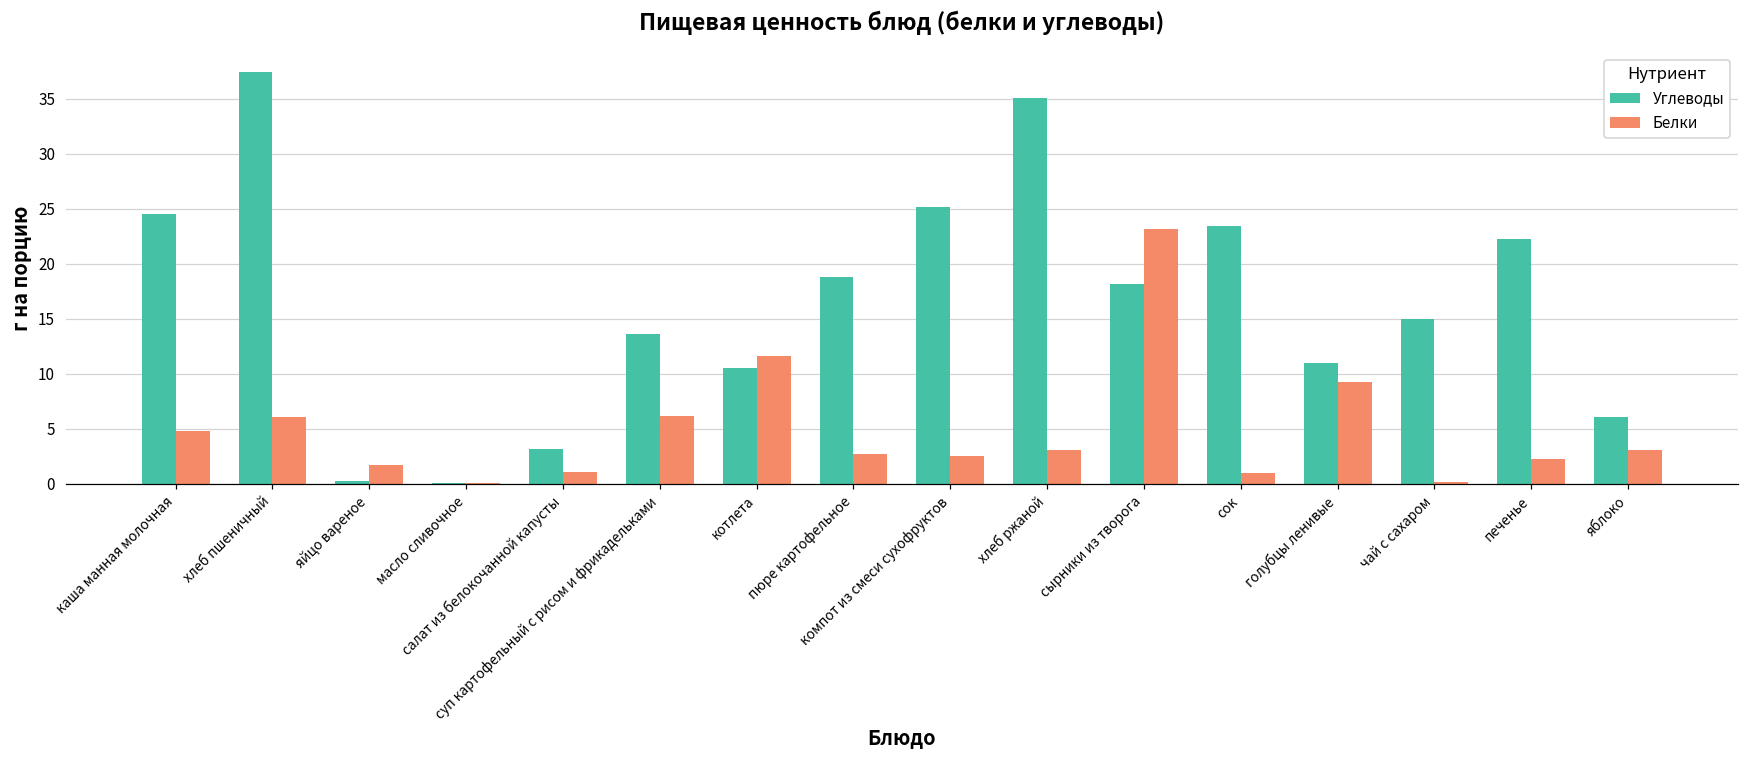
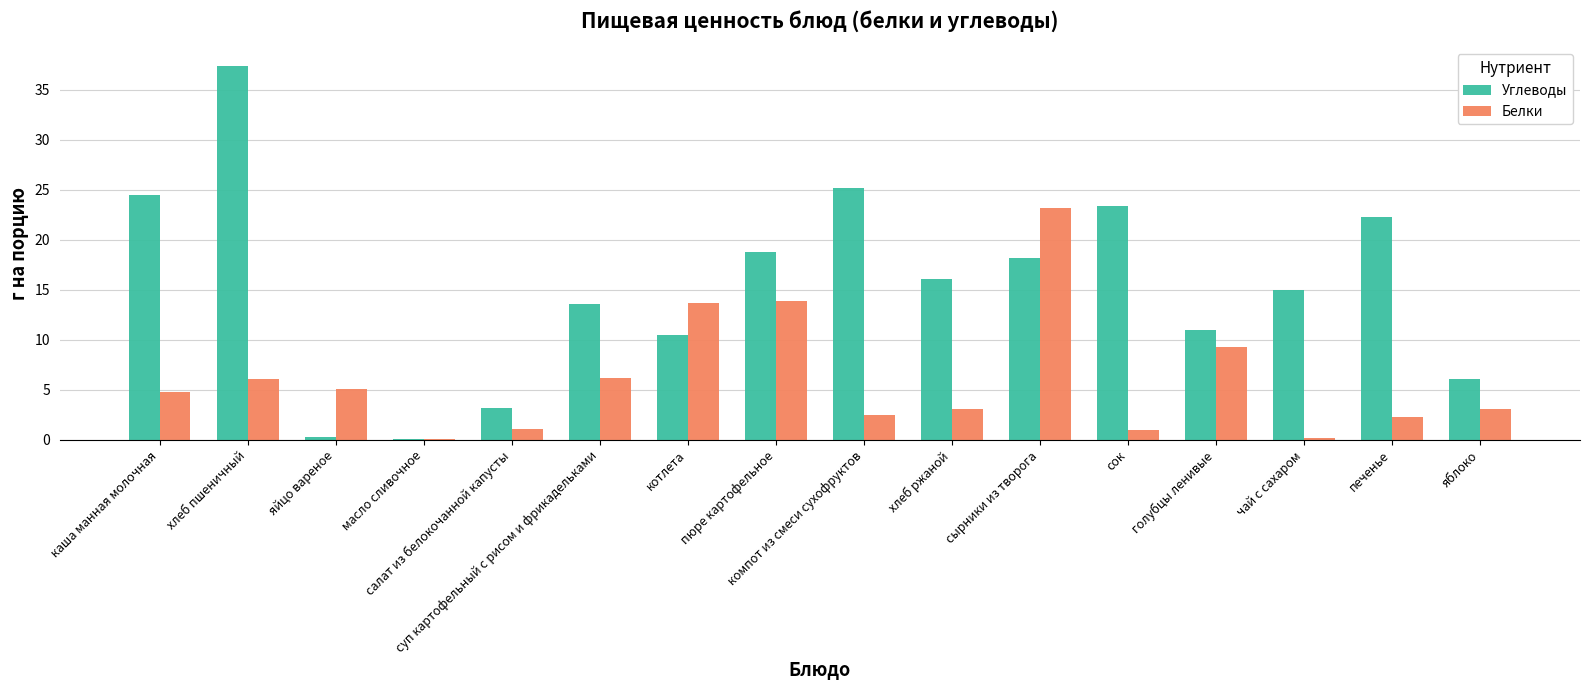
Белки, яйцо вареное: 1.7 -> 5.1
Белки, котлета: 11.6 -> 13.7
Белки, пюре картофельное: 2.7 -> 13.9
Углеводы, хлеб ржаной: 35.1 -> 16.1
